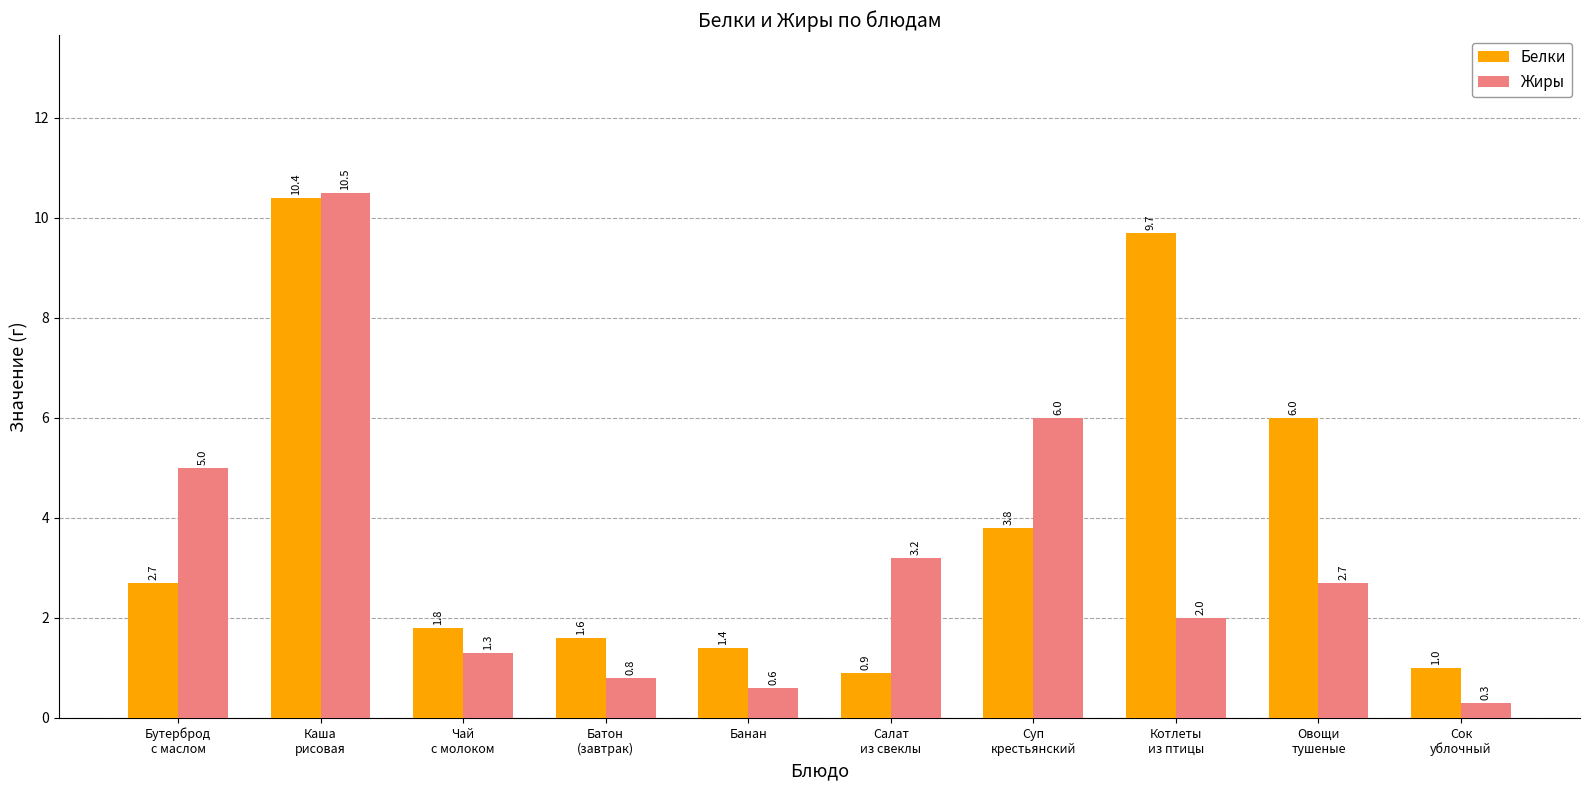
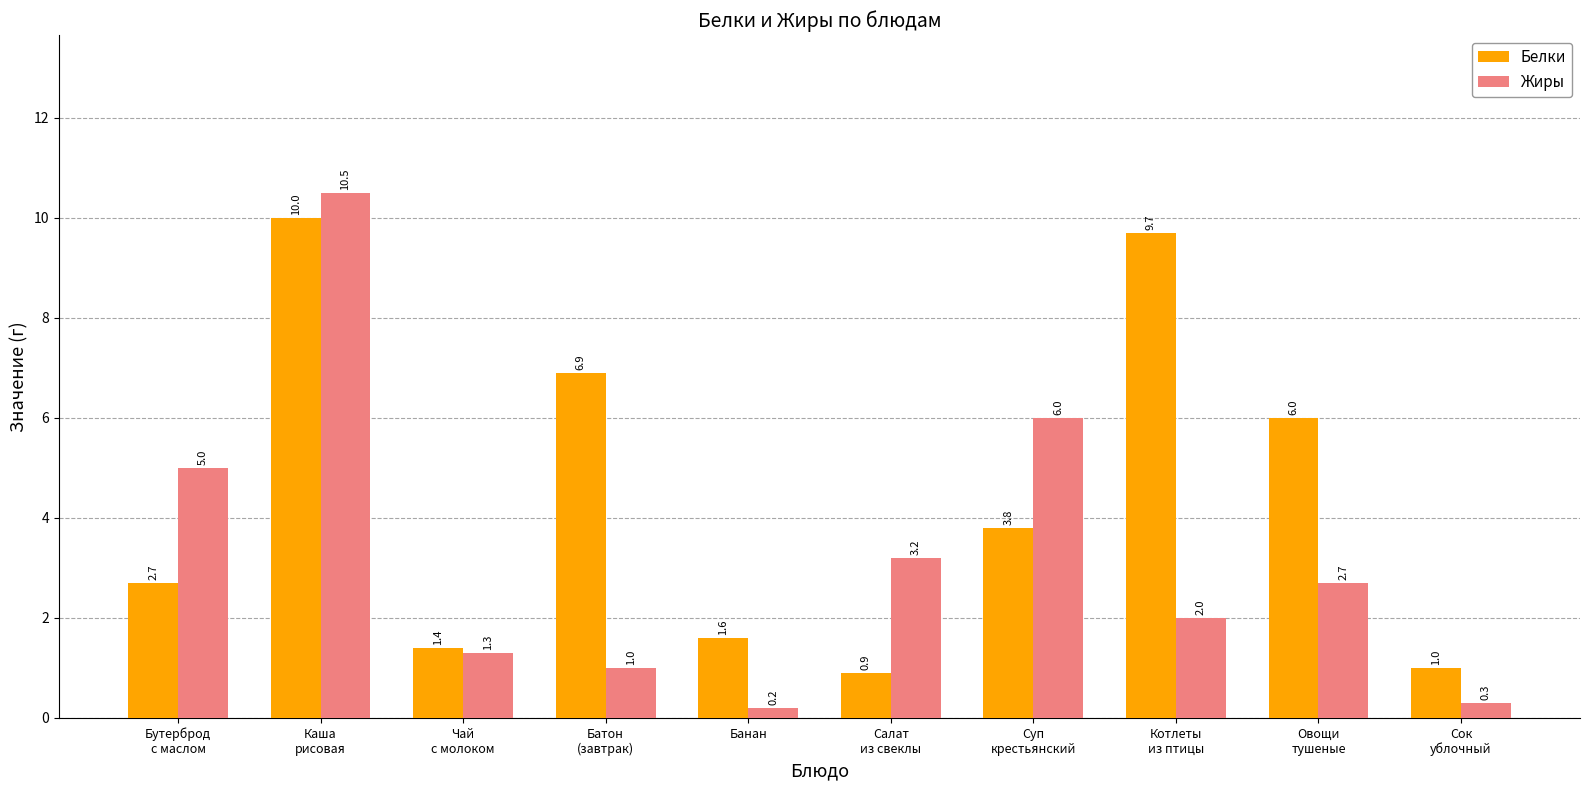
Белки, Каша рисовая: 10.4 -> 10.0
Белки, Чай с молоком: 1.8 -> 1.4
Белки, Батон (завтрак): 1.6 -> 6.9
Жиры, Батон (завтрак): 0.8 -> 1.0
Белки, Банан: 1.4 -> 1.6
Жиры, Банан: 0.6 -> 0.2
